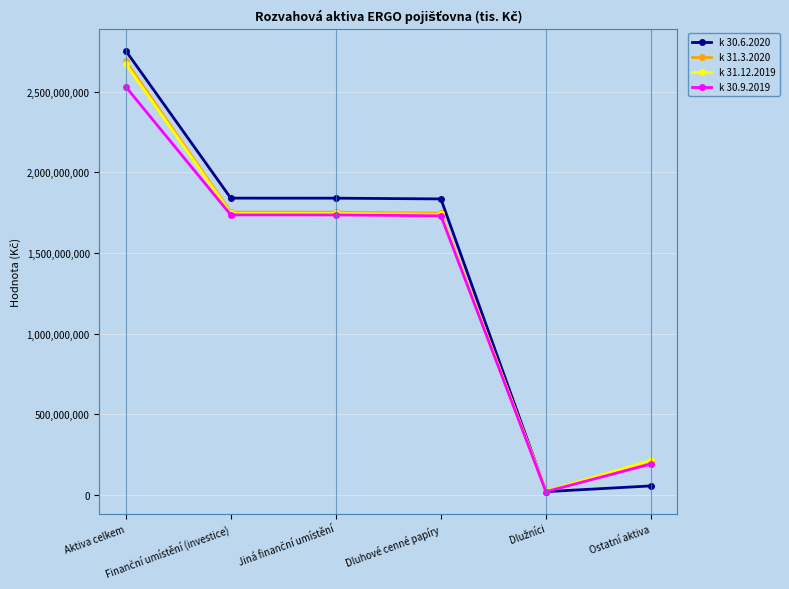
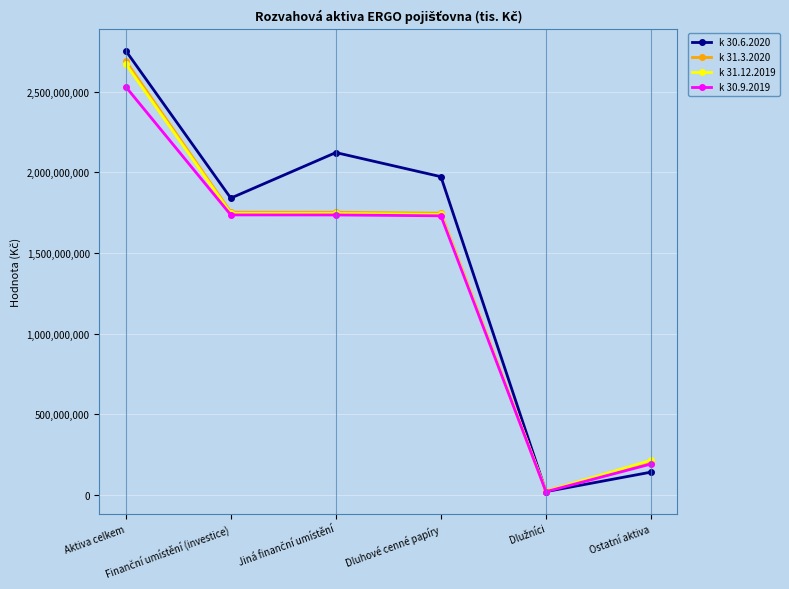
k 30.6.2020, Jiná finanční umístění: 1,840,000,000 -> 2,120,000,000
k 30.6.2020, Dluhové cenné papíry: 1,830,000,000 -> 1,970,000,000
k 30.6.2020, Ostatní aktiva: 60,000,000 -> 140,000,000
